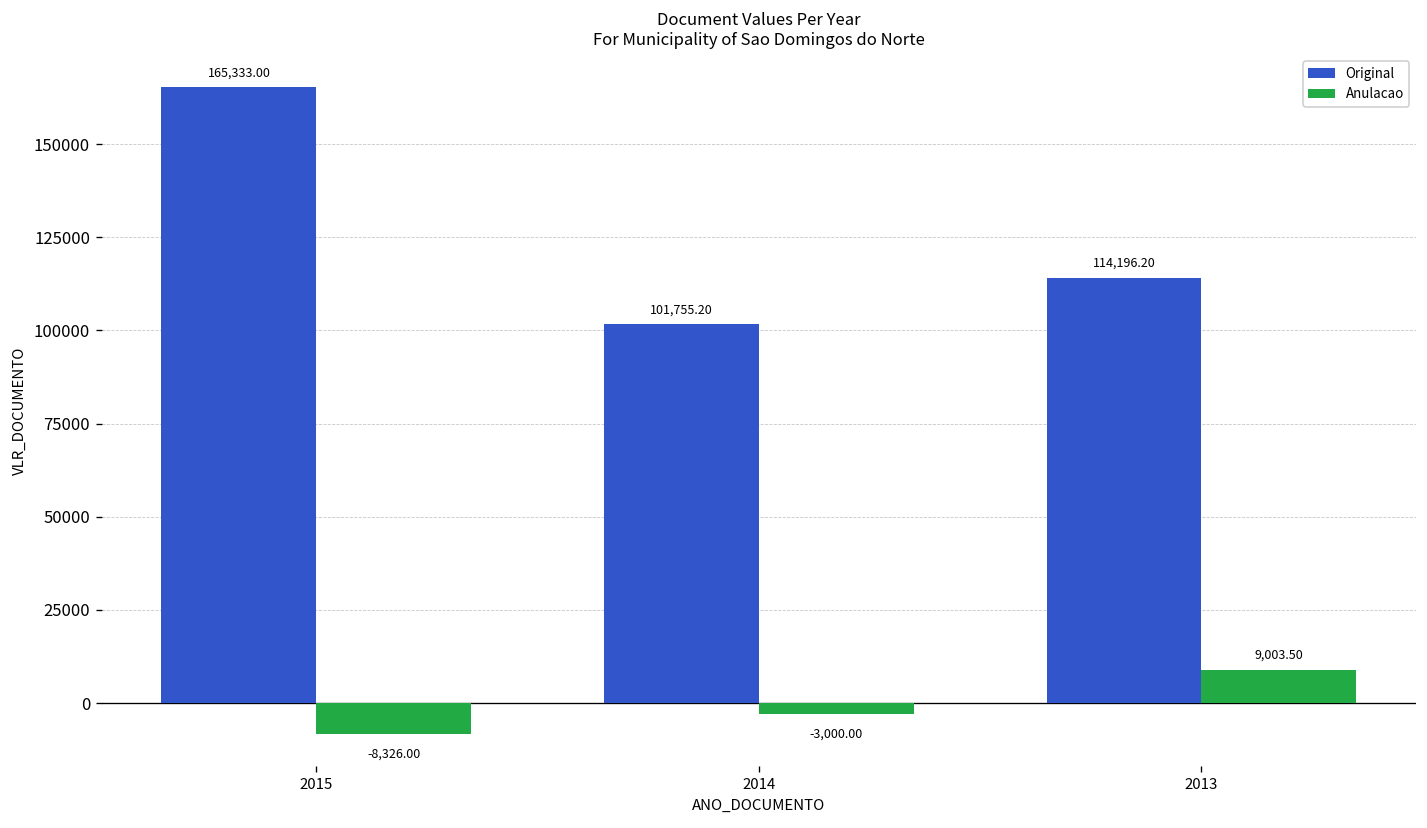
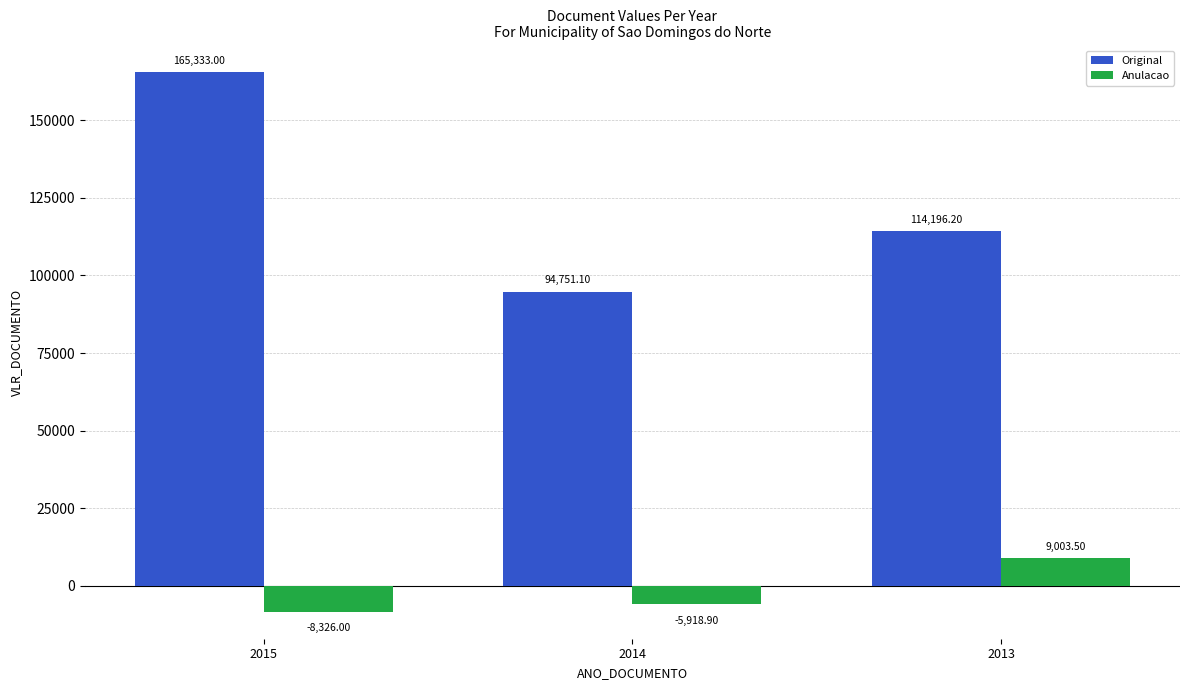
Original, 2014: 101,755.20 -> 94,751.10
Anulacao, 2014: -3,000.00 -> -5,918.90
